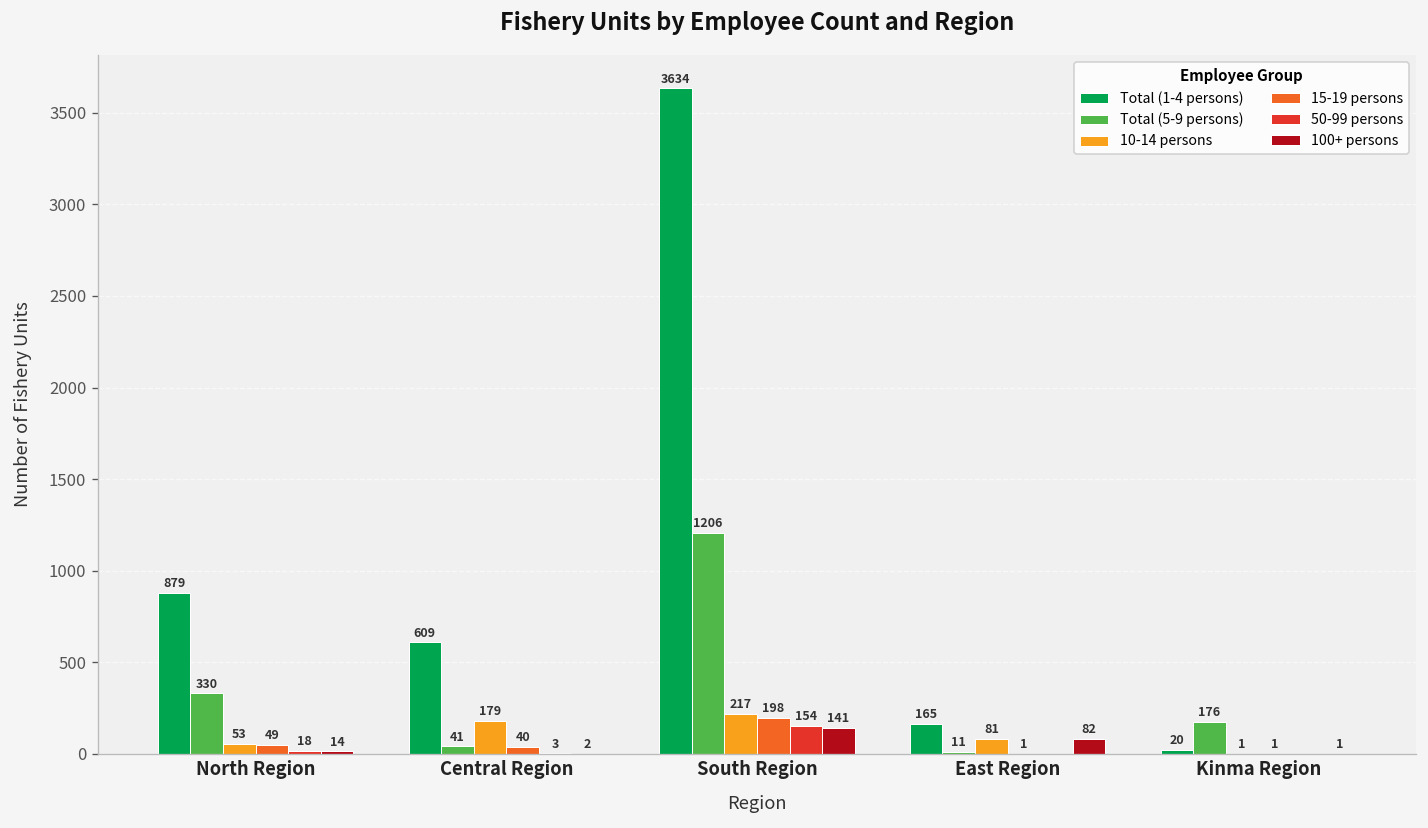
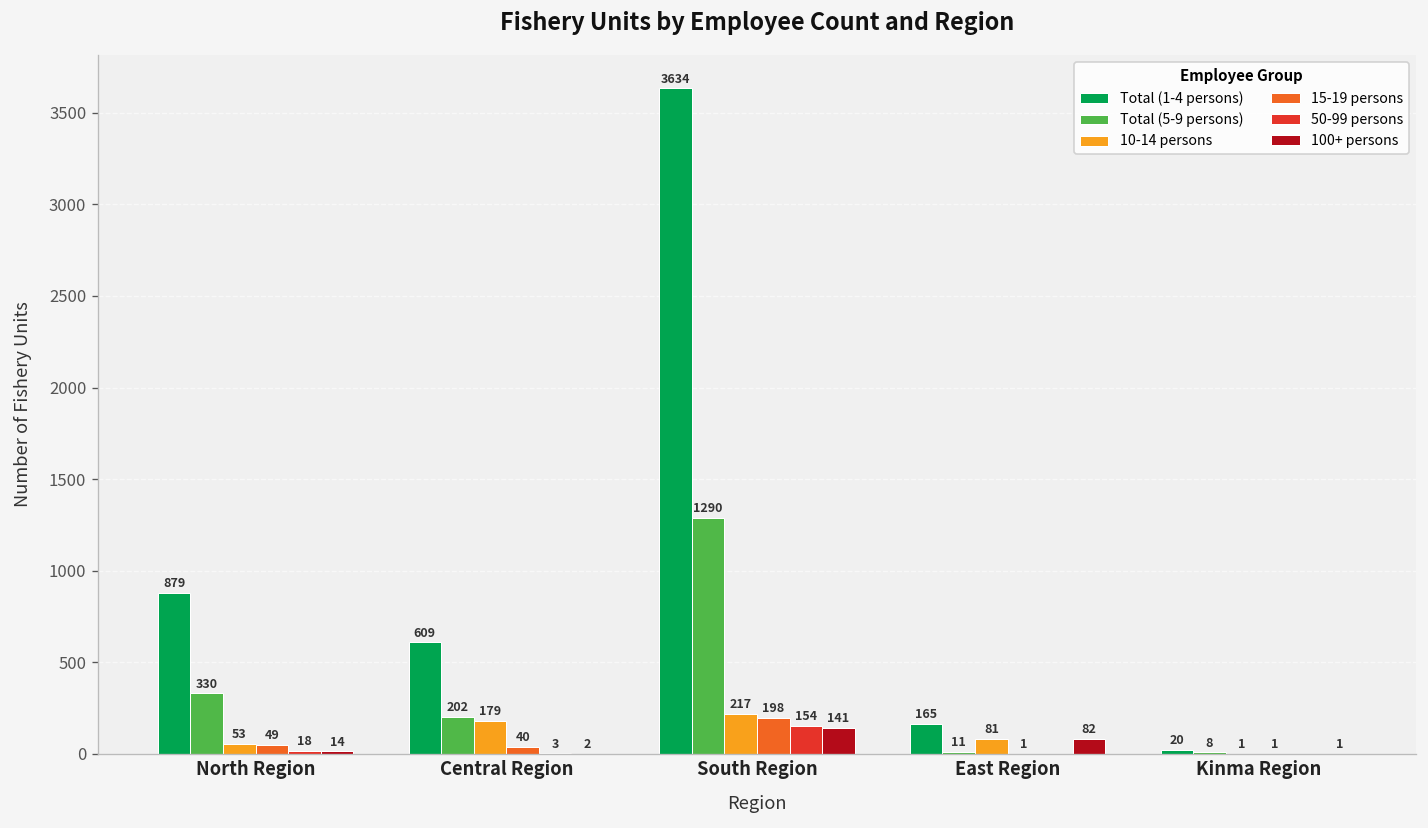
Total (5-9 persons), Central Region: 41 -> 202
Total (5-9 persons), South Region: 1206 -> 1290
Total (5-9 persons), Kinma Region: 176 -> 8
